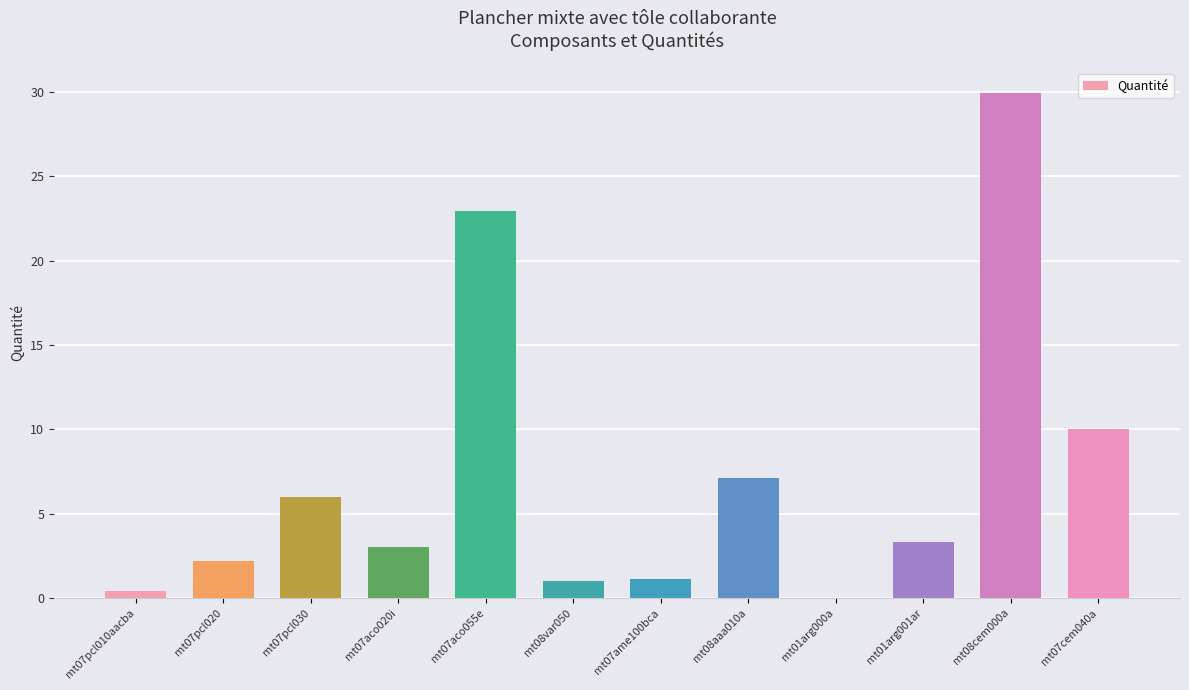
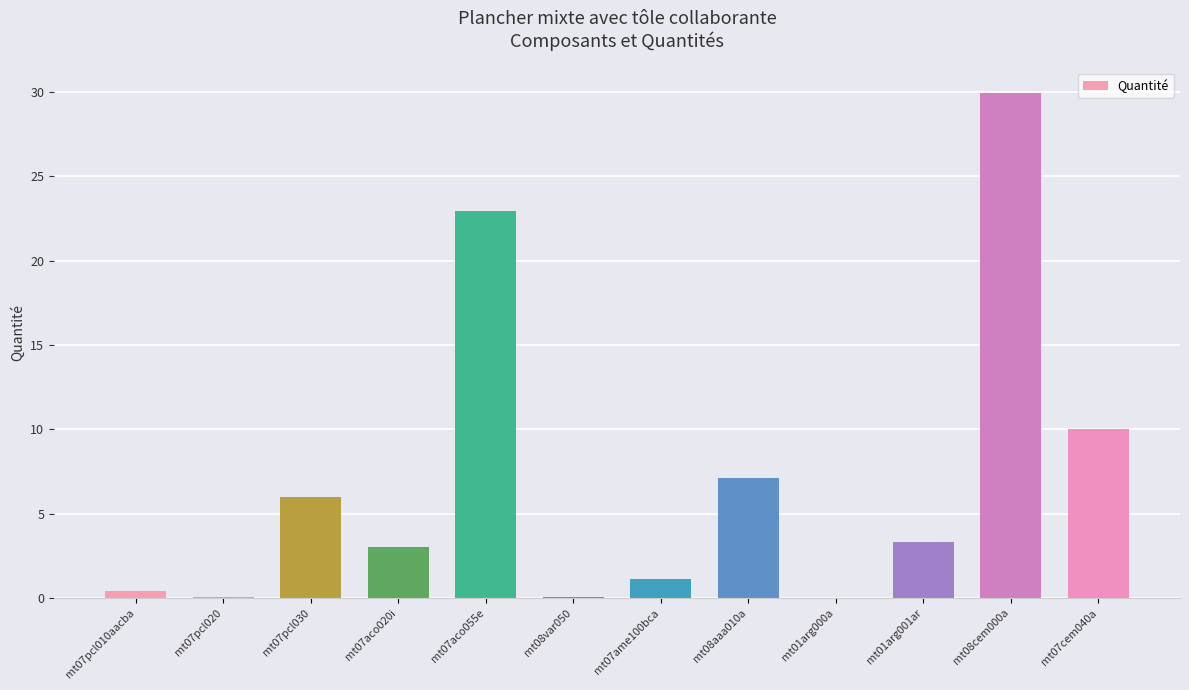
mt07pcl020: 2.2 -> 0.0
mt08var050: 1.0 -> 0.0
